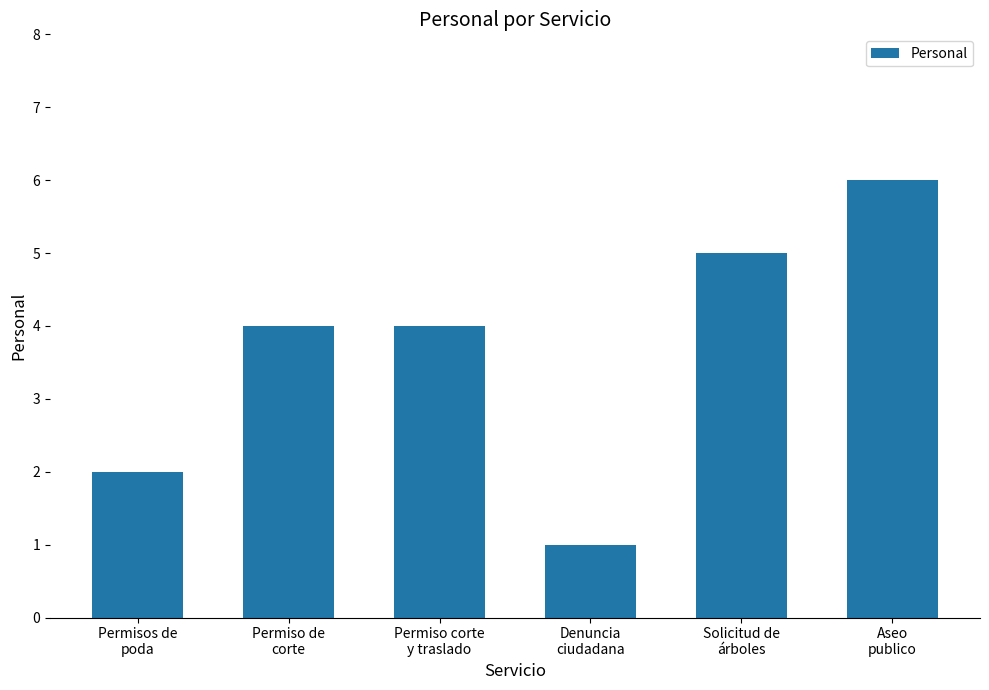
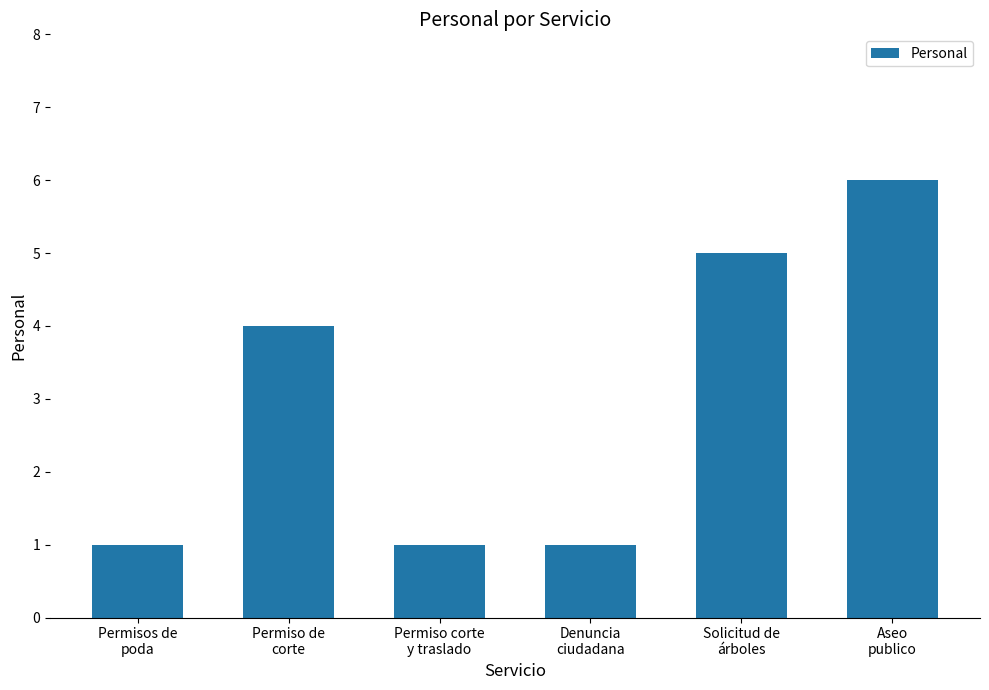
Permisos de poda: 2 -> 1
Permiso corte y traslado: 4 -> 1
